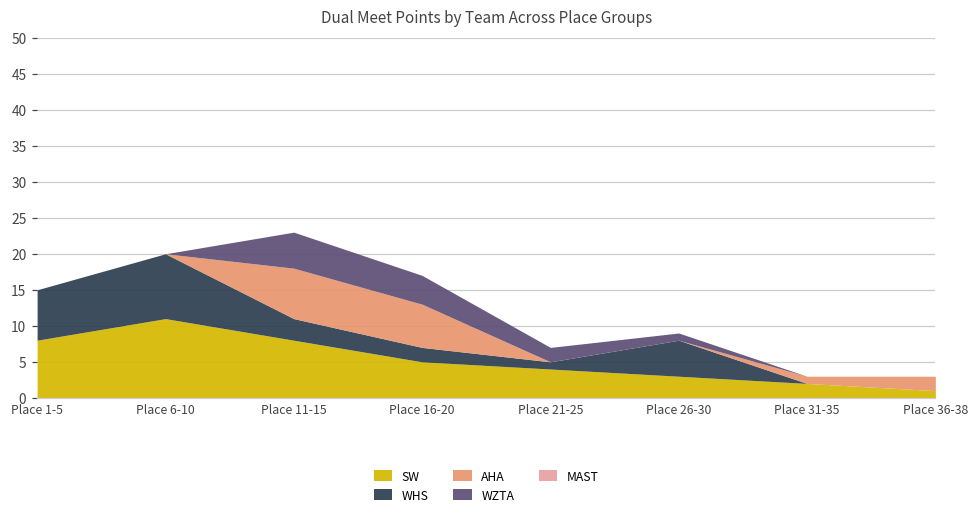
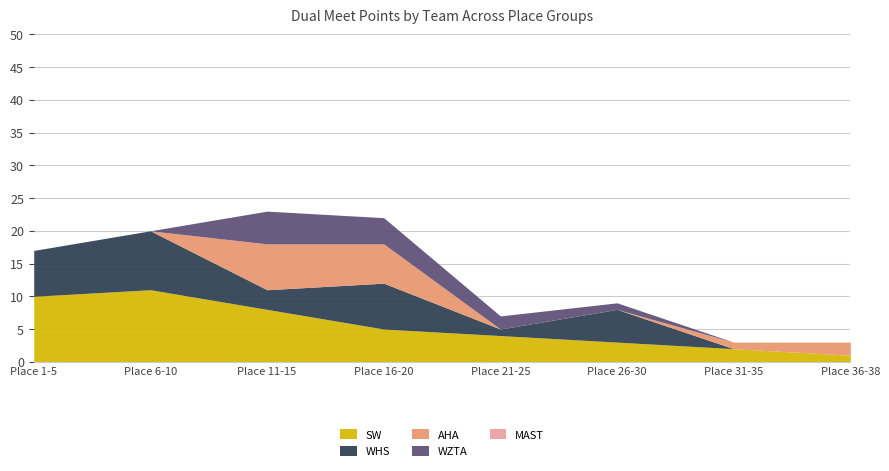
SW, Place 1-5: 8 -> 10
WHS, Place 16-20: 2 -> 7
